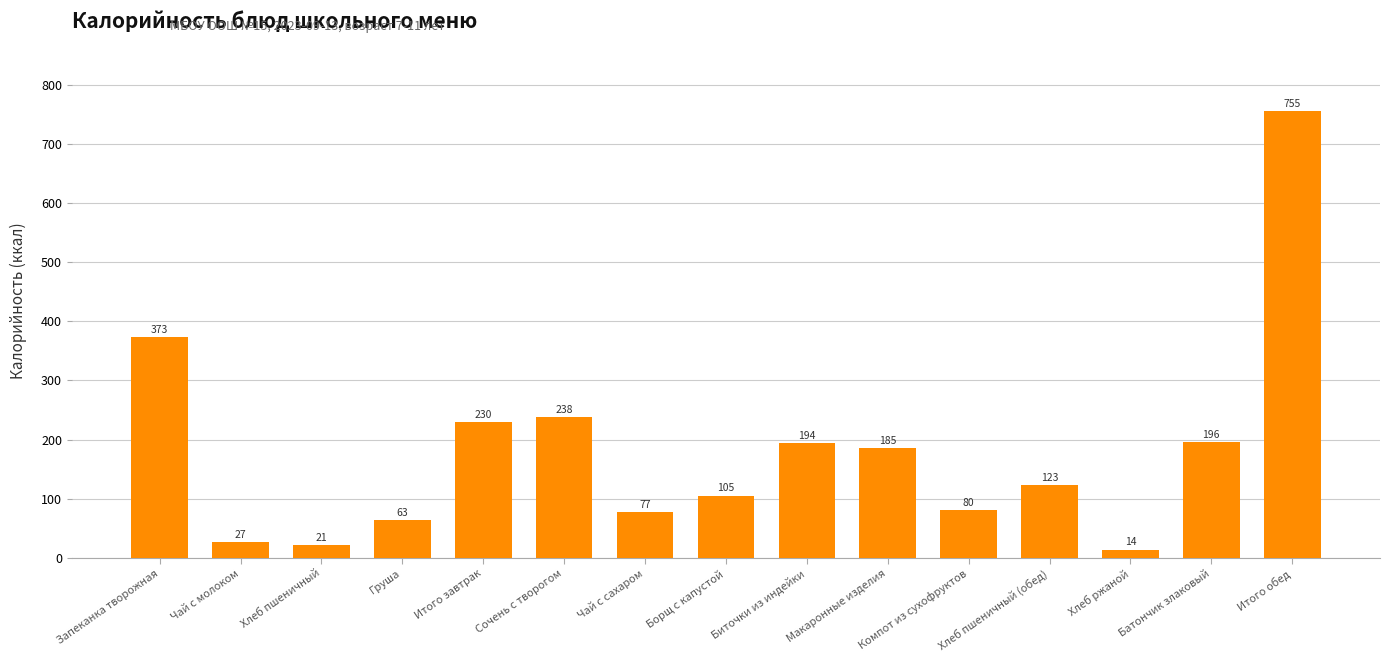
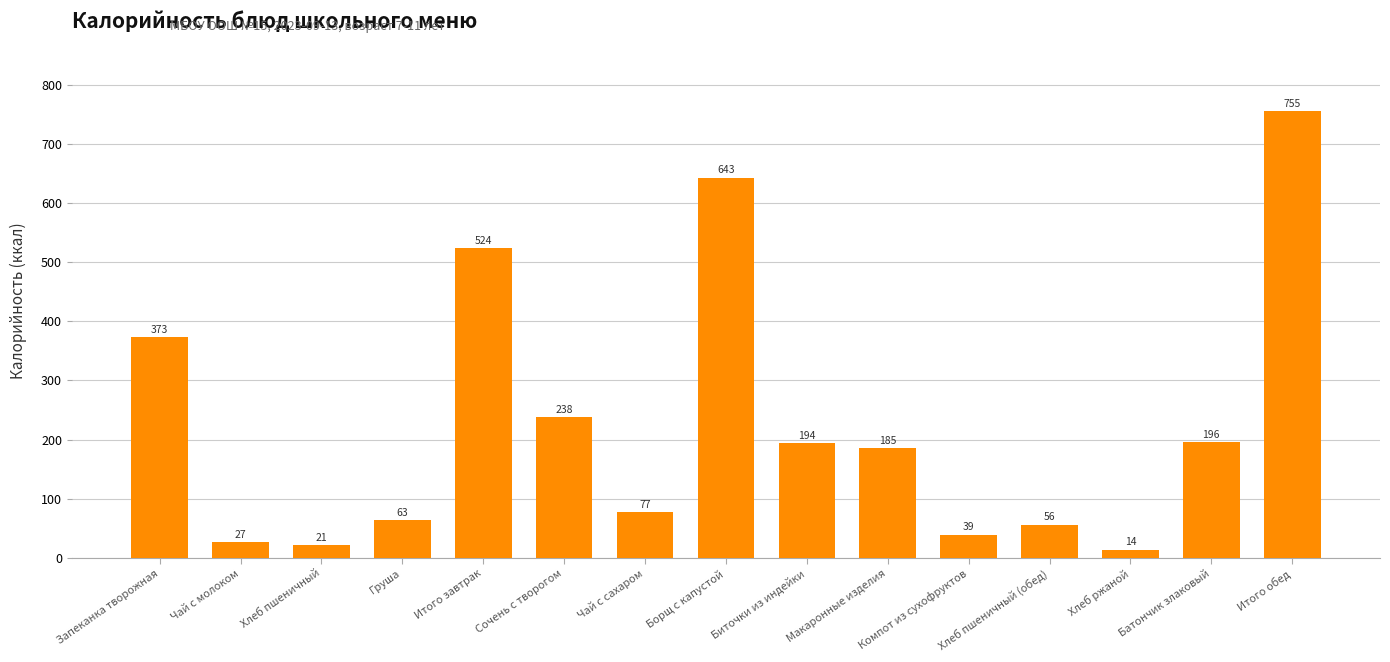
Итого завтрак: 230 -> 524
Борщ с капустой: 105 -> 643
Компот из сухофруктов: 80 -> 39
Хлеб пшеничный (обед): 123 -> 56
